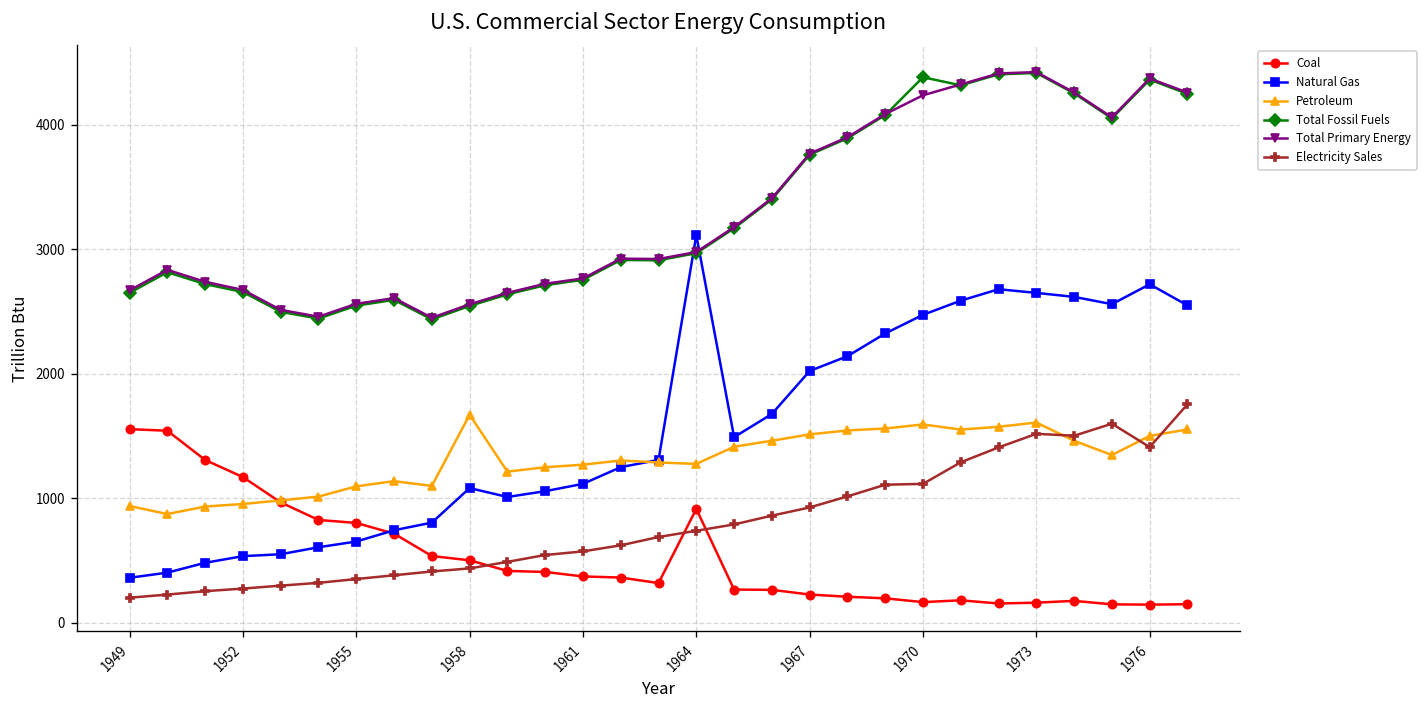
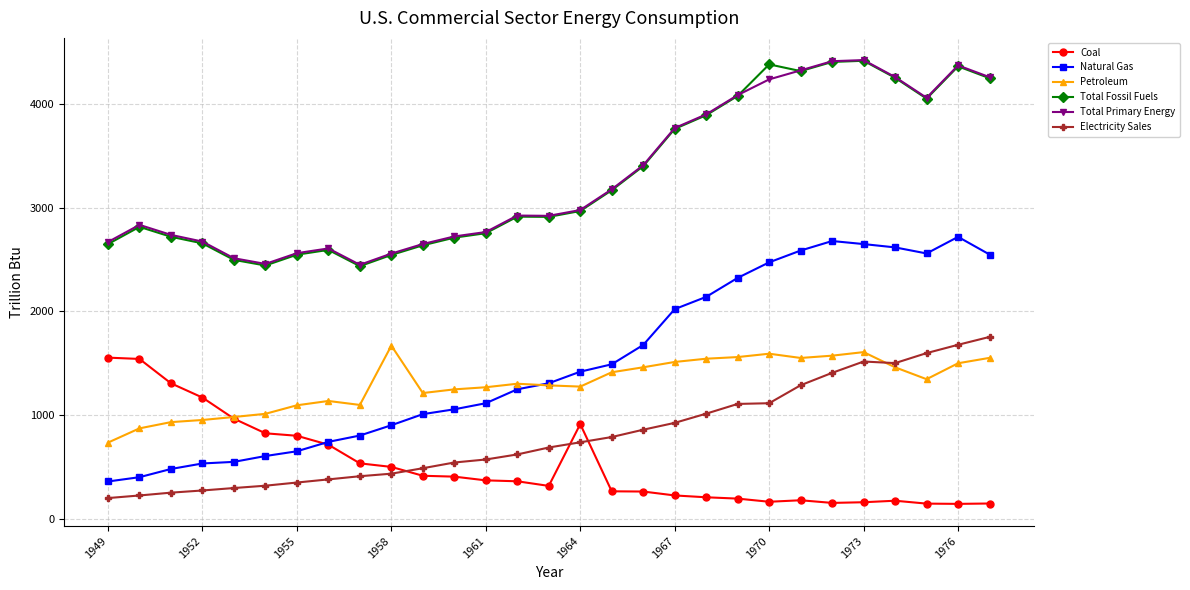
Petroleum, 1949: 940 -> 730
Natural Gas, 1958: 1080 -> 900
Natural Gas, 1964: 3110 -> 1420
Electricity Sales, 1976: 1410 -> 1680
